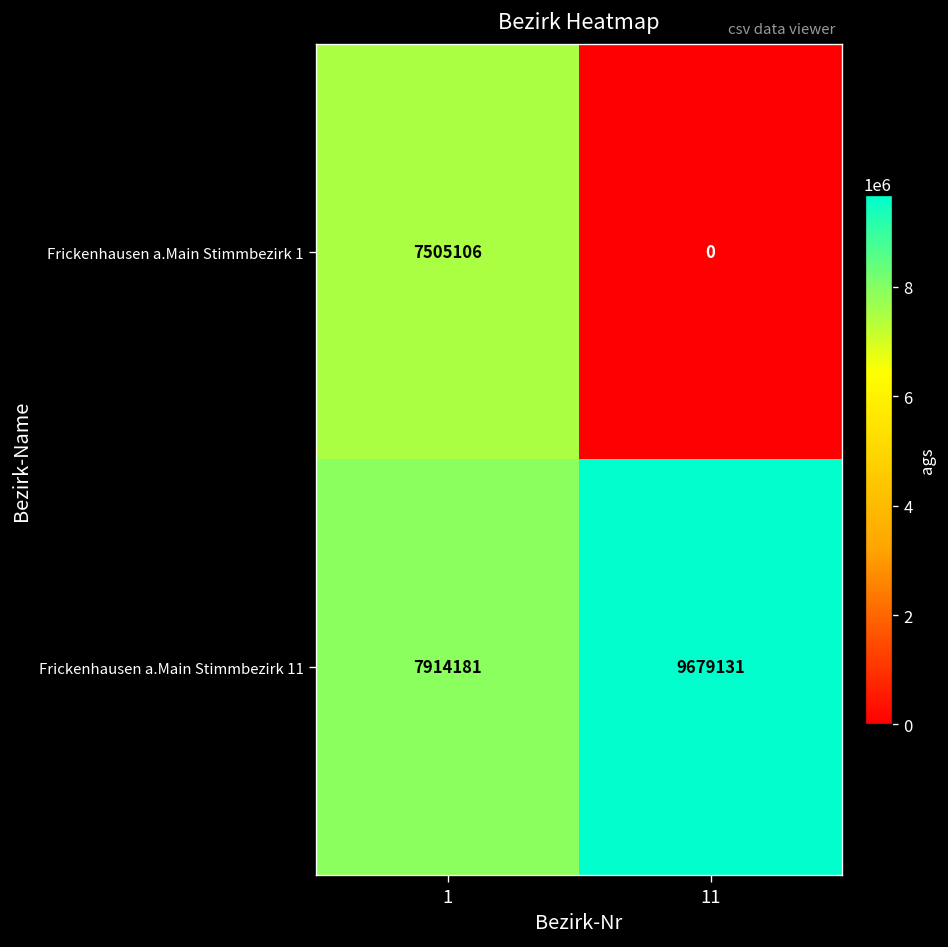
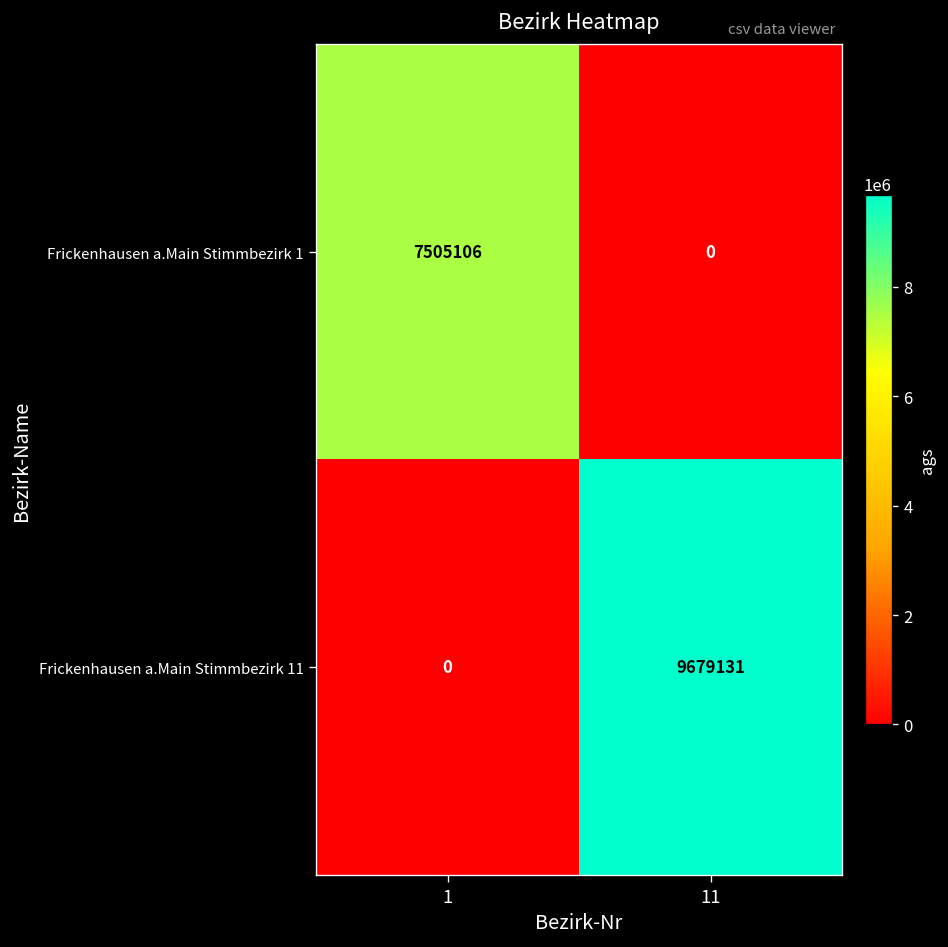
Frickenhausen a.Main Stimmbezirk 11, 1: 7914181 -> 0
